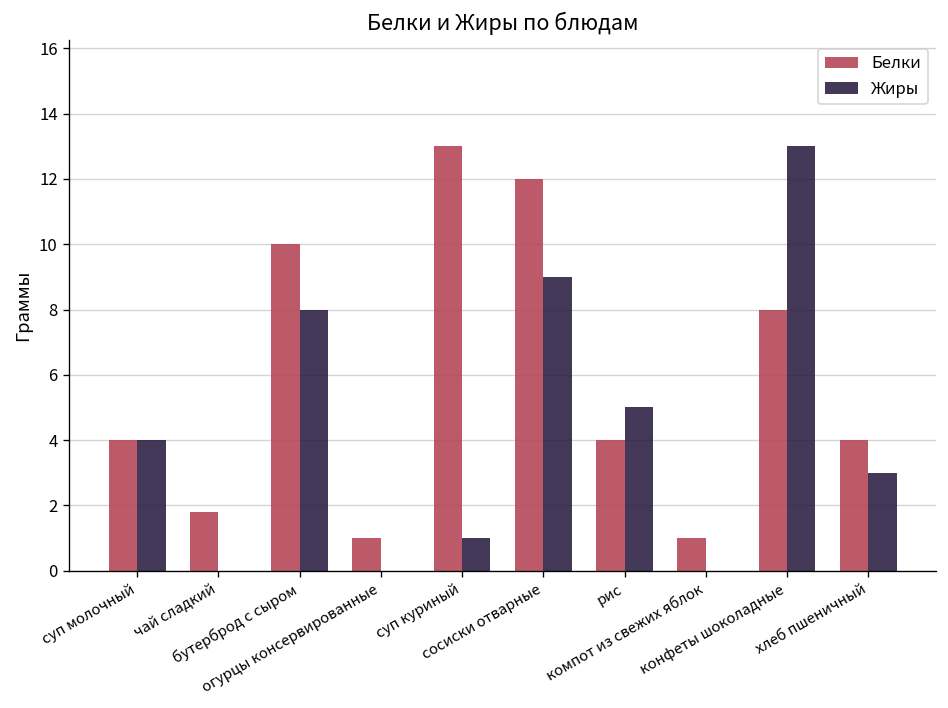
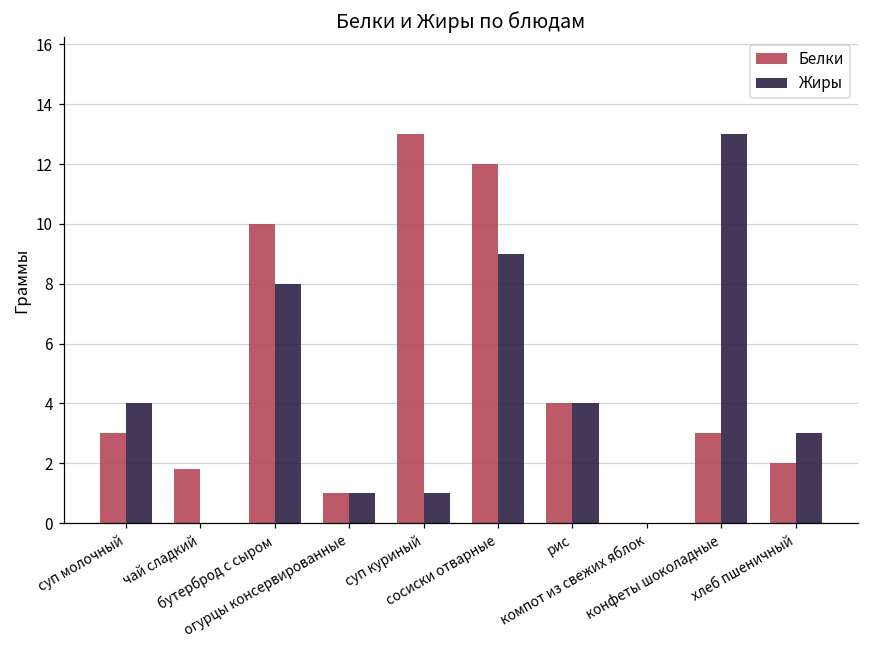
Белки, суп молочный: 4 -> 3
Жиры, огурцы консервированные: 0 -> 1
Жиры, рис: 5 -> 4
Белки, компот из свежих яблок: 1 -> 0
Белки, конфеты шоколадные: 8 -> 3
Белки, хлеб пшеничный: 4 -> 2
